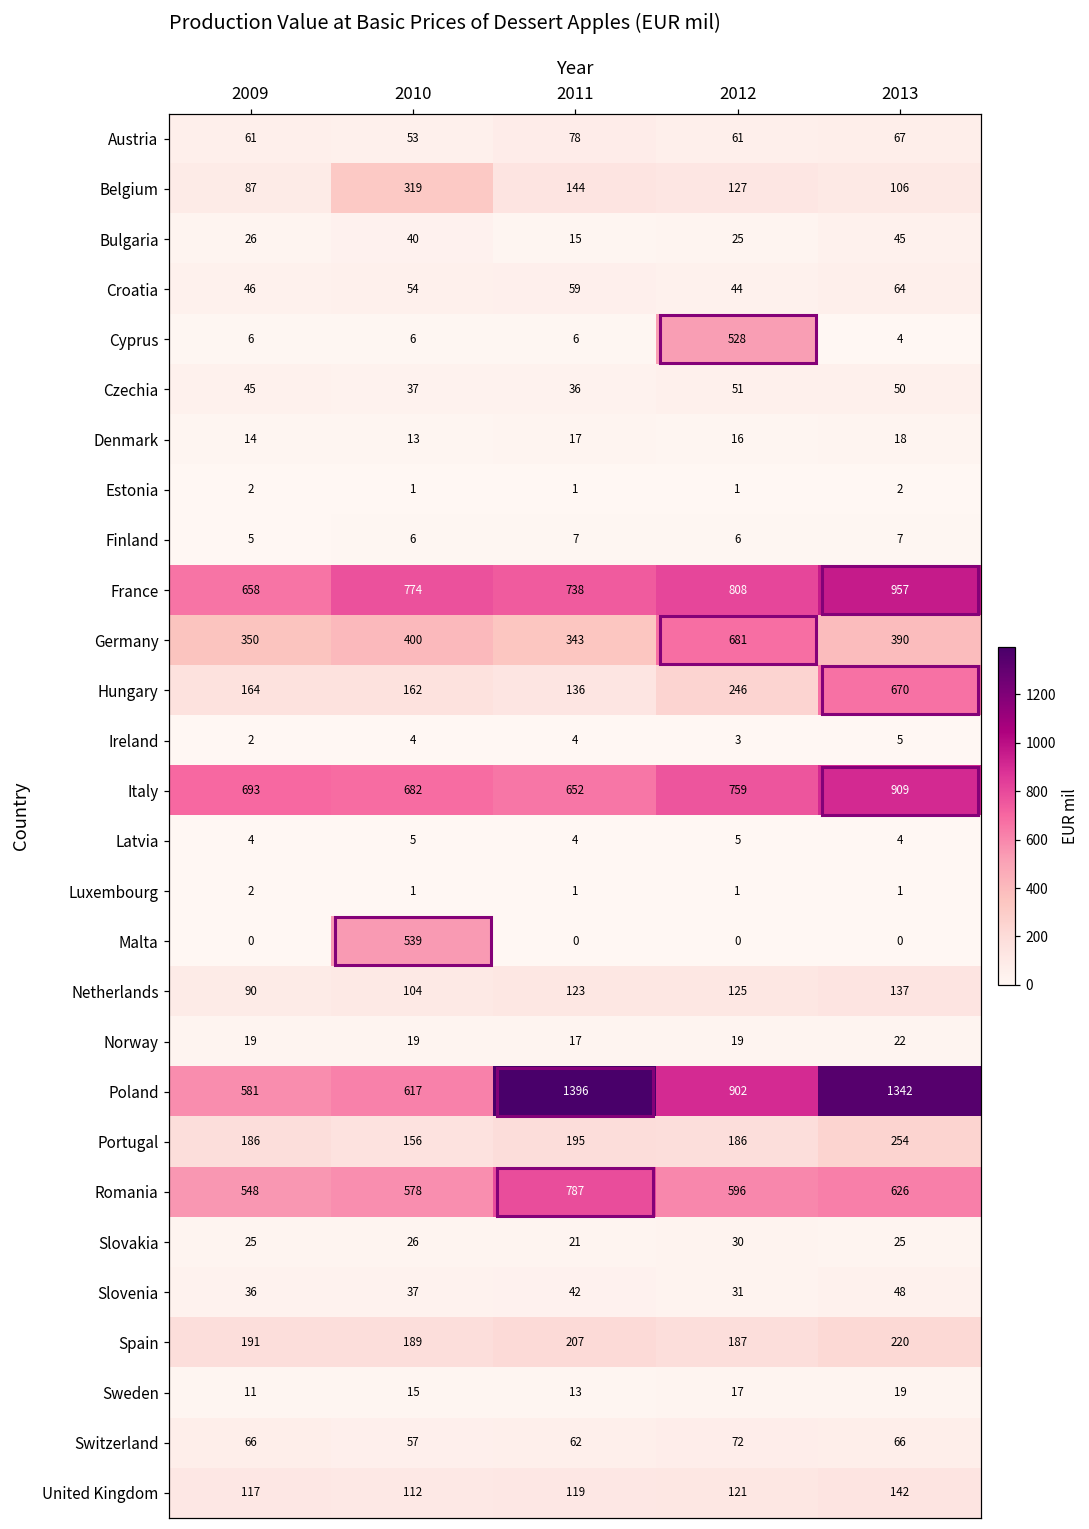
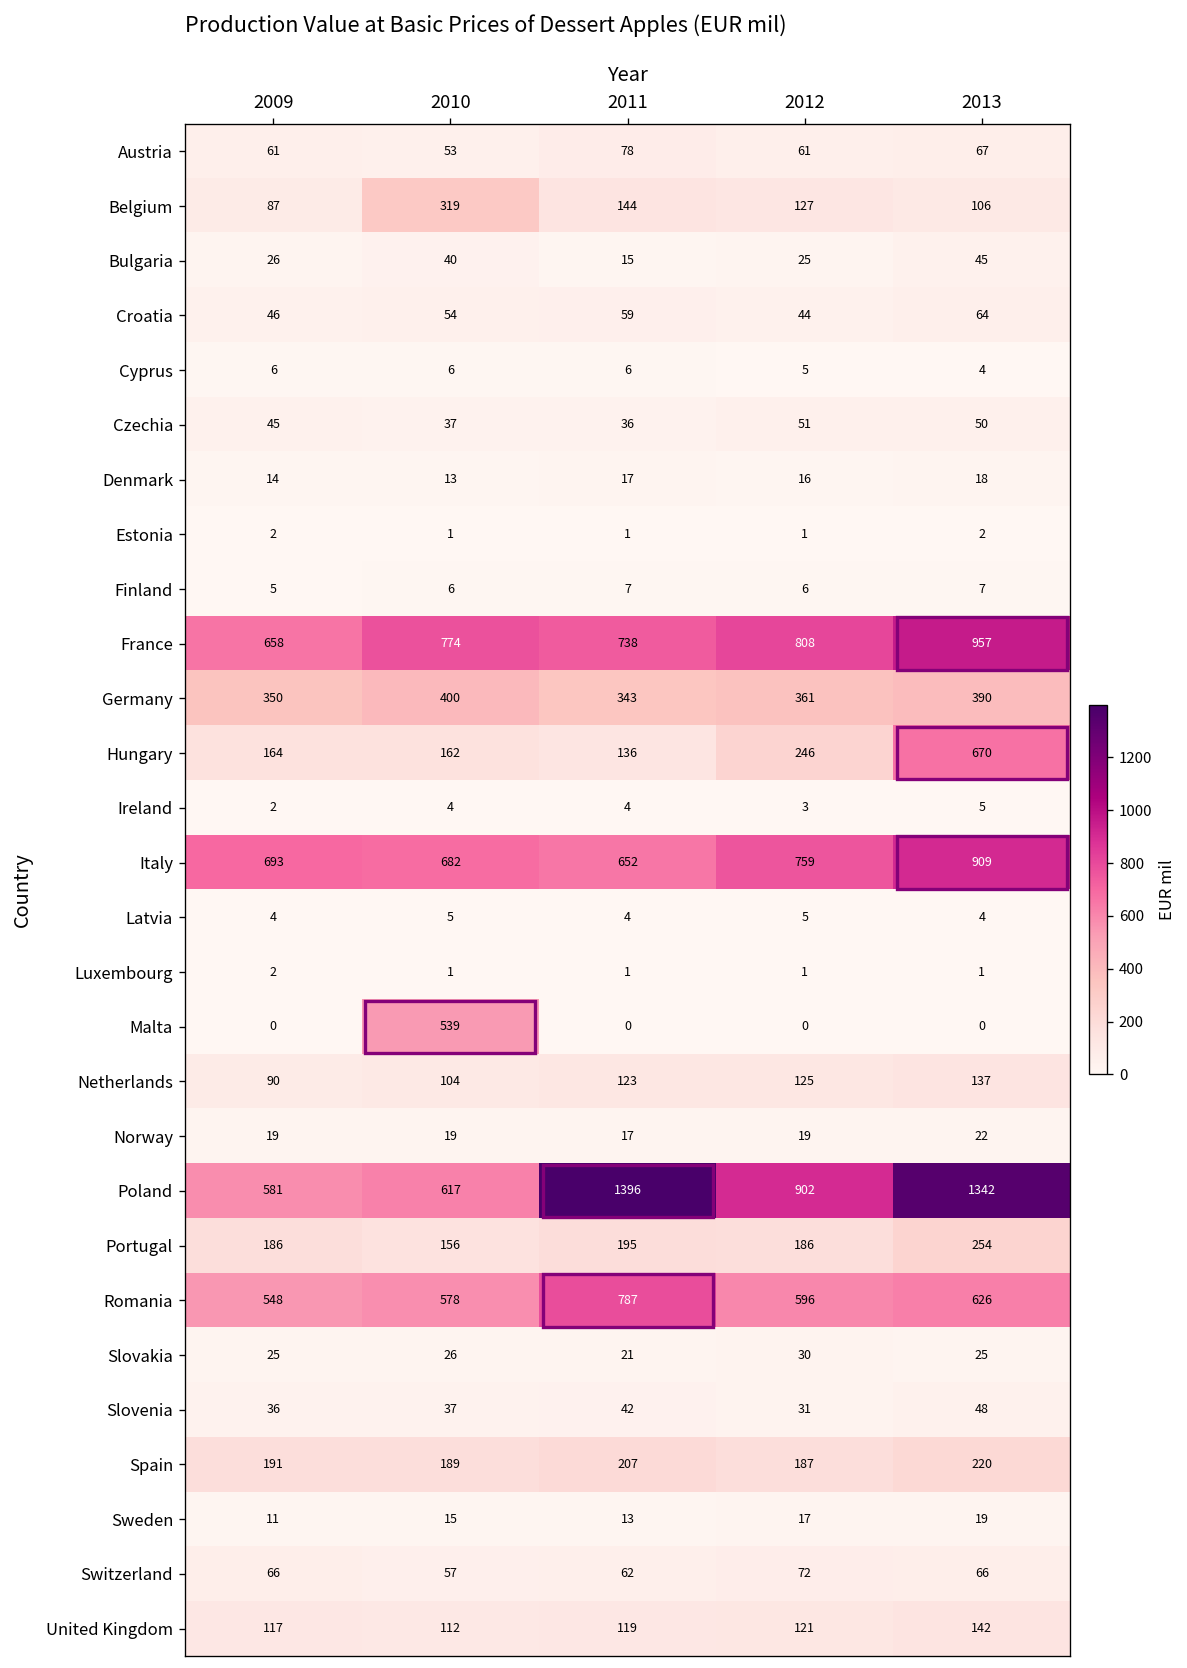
Cyprus, 2012: 528 -> 5
Germany, 2012: 681 -> 361
